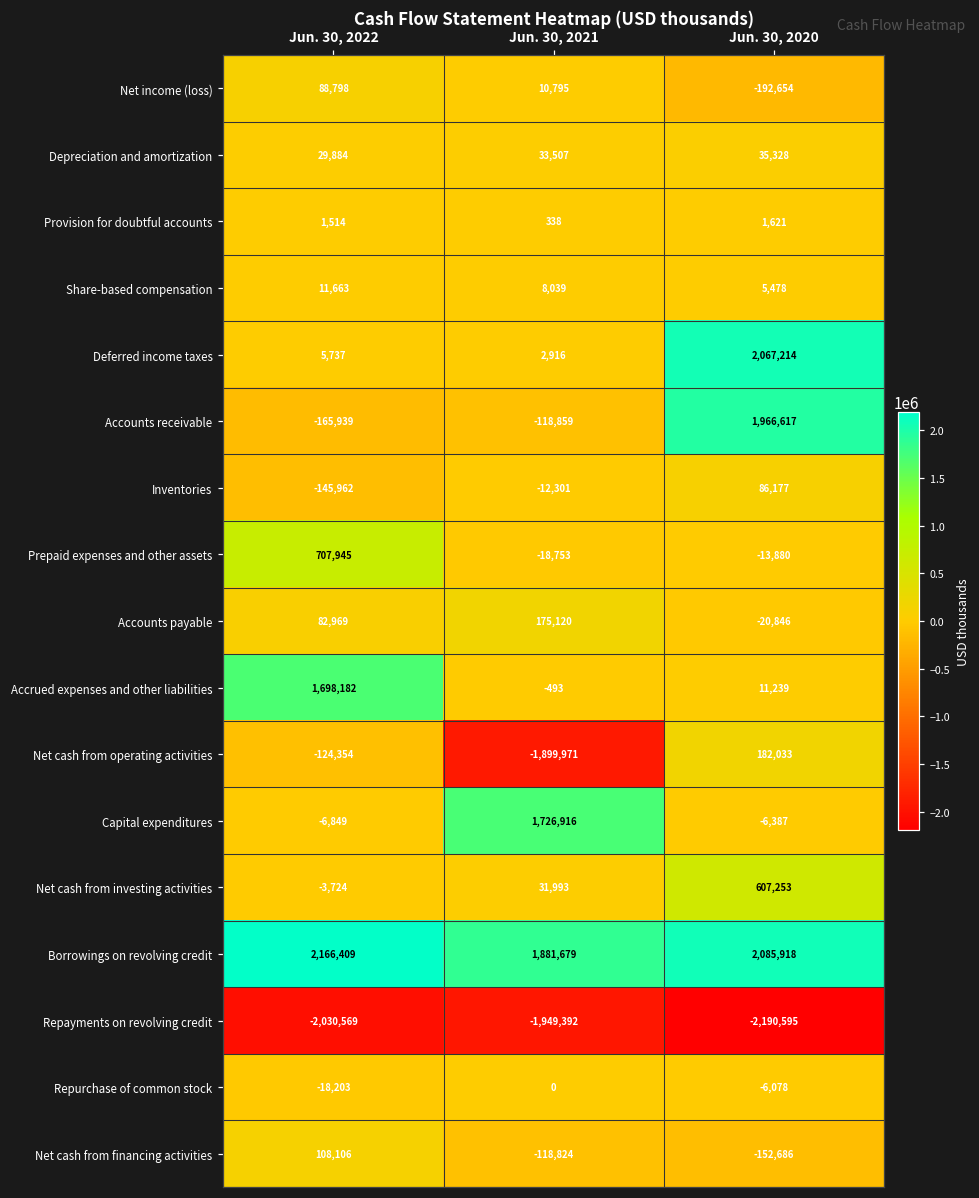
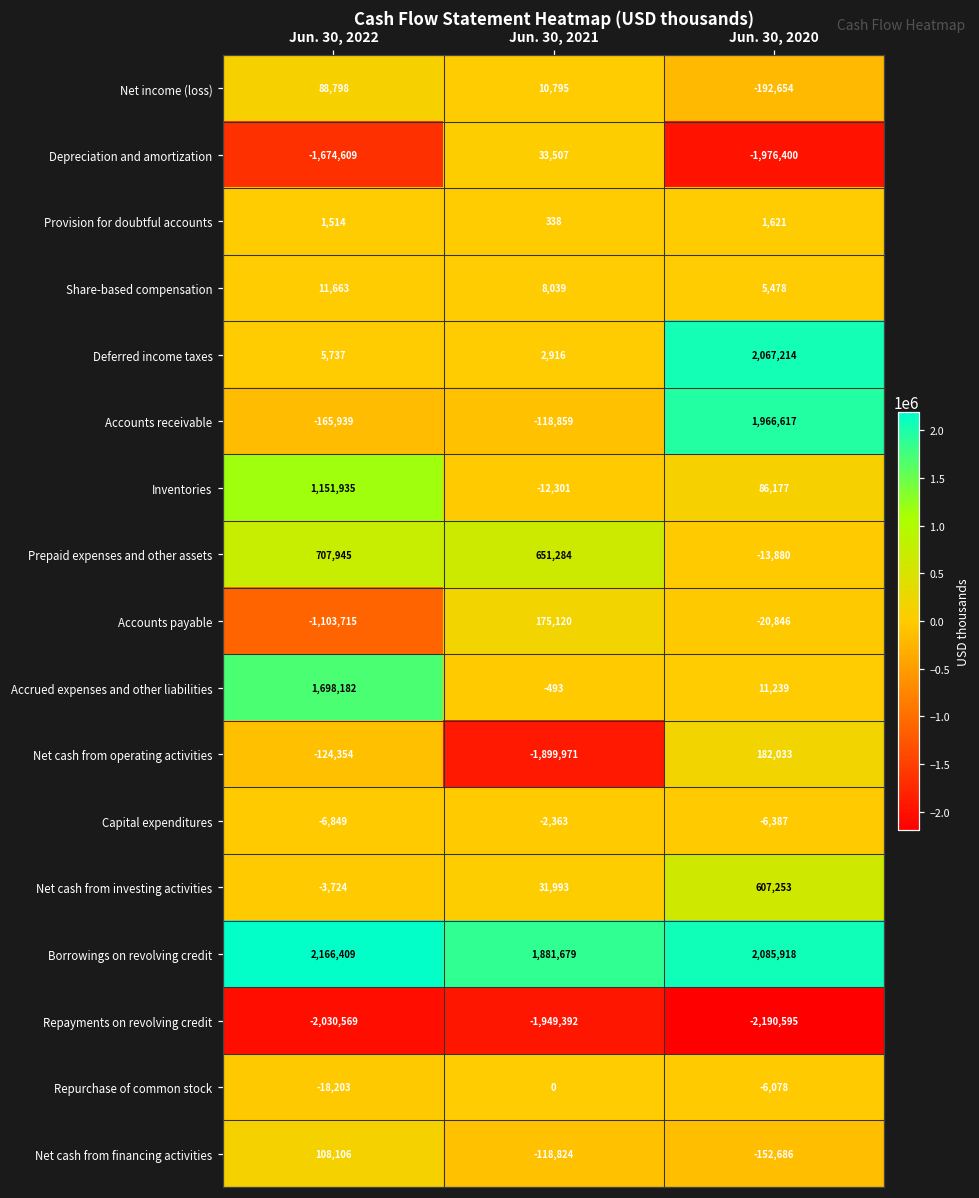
Depreciation and amortization, Jun. 30, 2022: 29,884 -> -1,674,609
Depreciation and amortization, Jun. 30, 2020: 35,328 -> -1,976,400
Inventories, Jun. 30, 2022: -145,962 -> 1,151,935
Prepaid expenses and other assets, Jun. 30, 2021: -18,753 -> 651,284
Accounts payable, Jun. 30, 2022: 82,969 -> -1,103,715
Capital expenditures, Jun. 30, 2021: 1,726,916 -> -2,363
